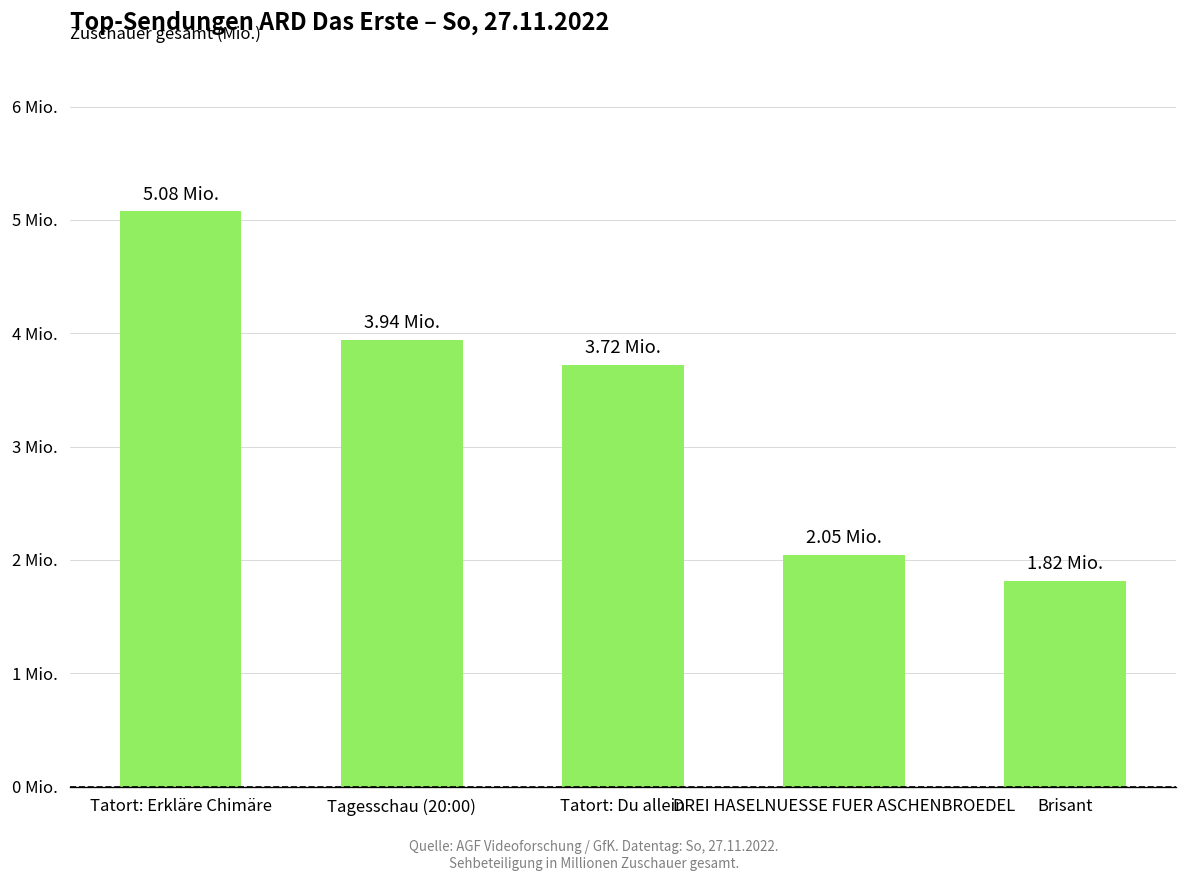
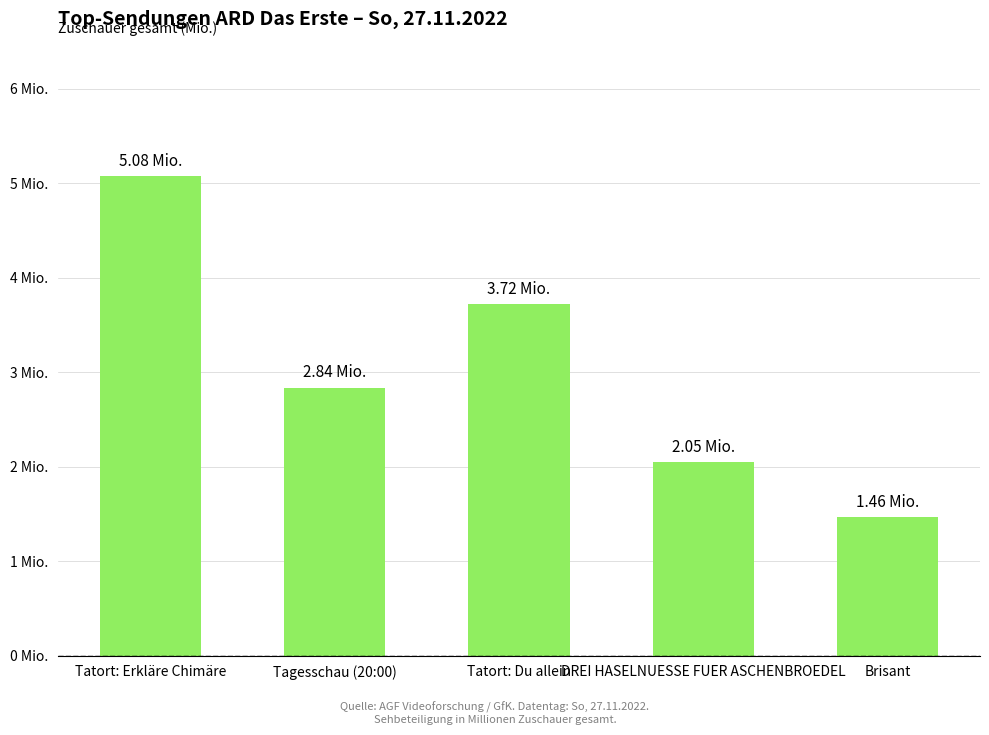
Tagesschau (20:00): 3.94 -> 2.84
Brisant: 1.82 -> 1.46
